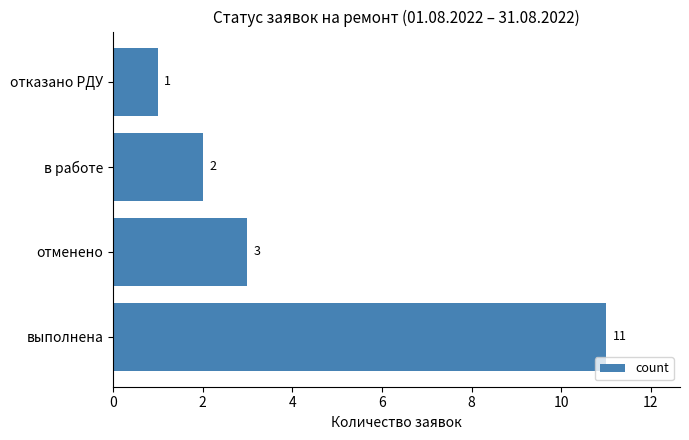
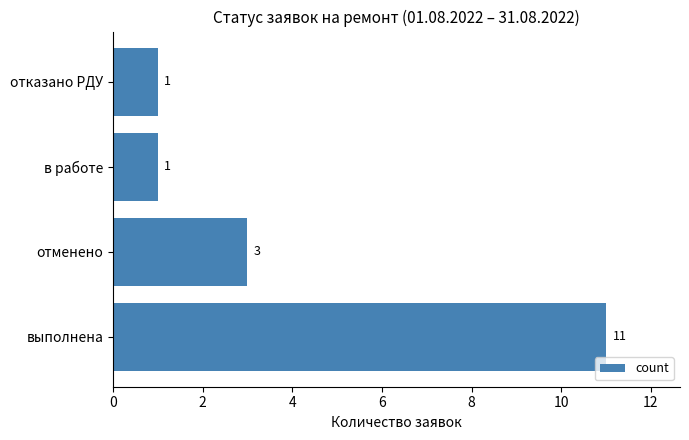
в работе: 2 -> 1
